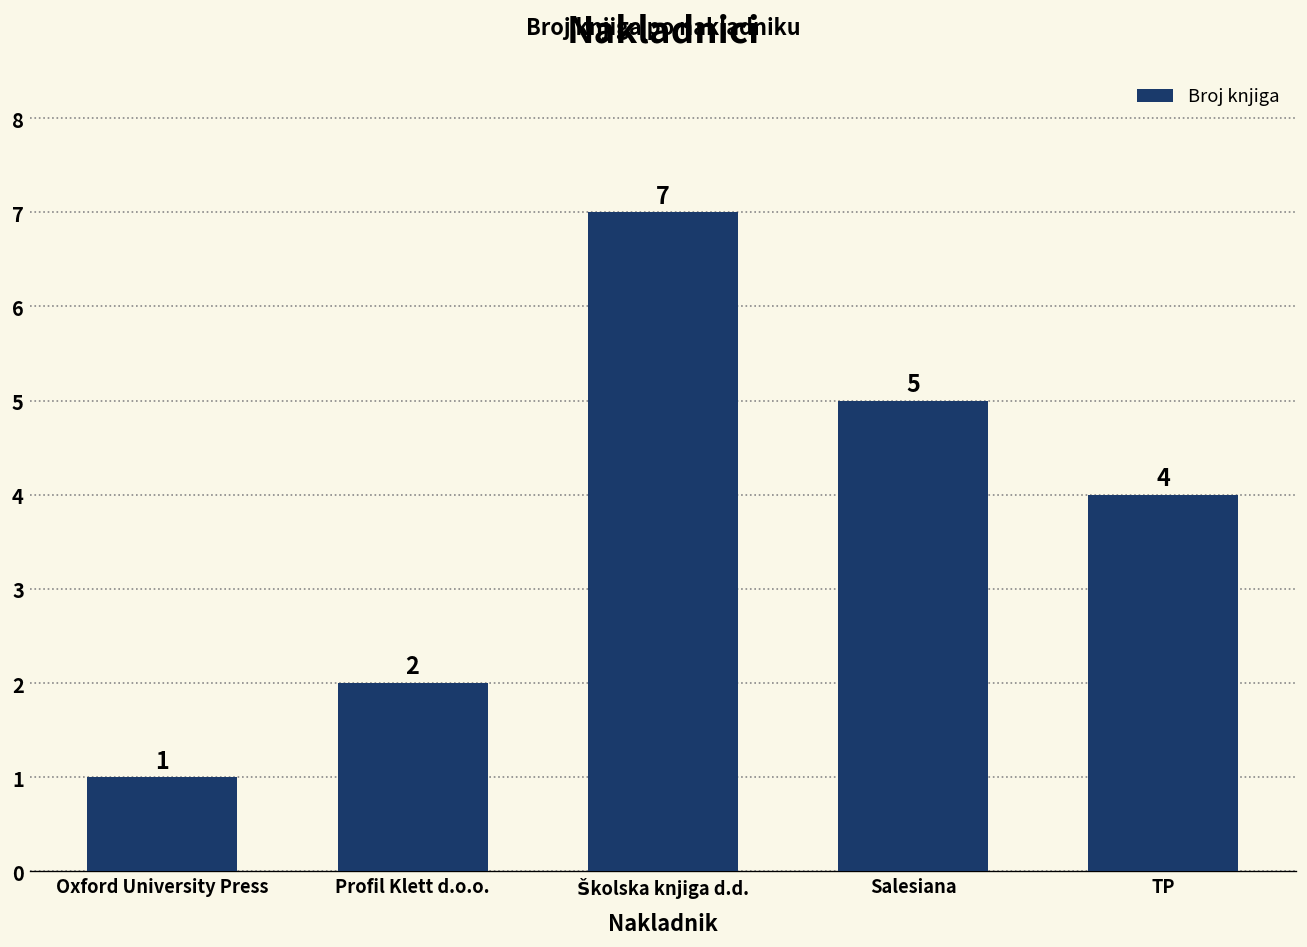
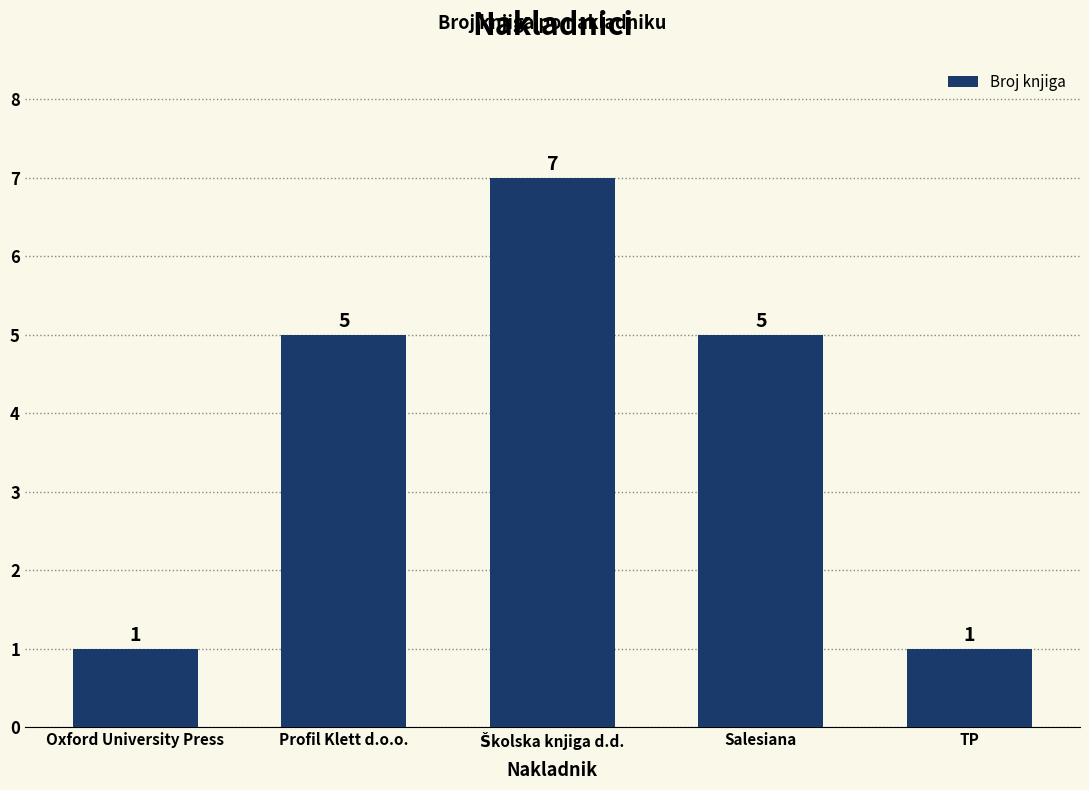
Profil Klett d.o.o.: 2 -> 5
TP: 4 -> 1
